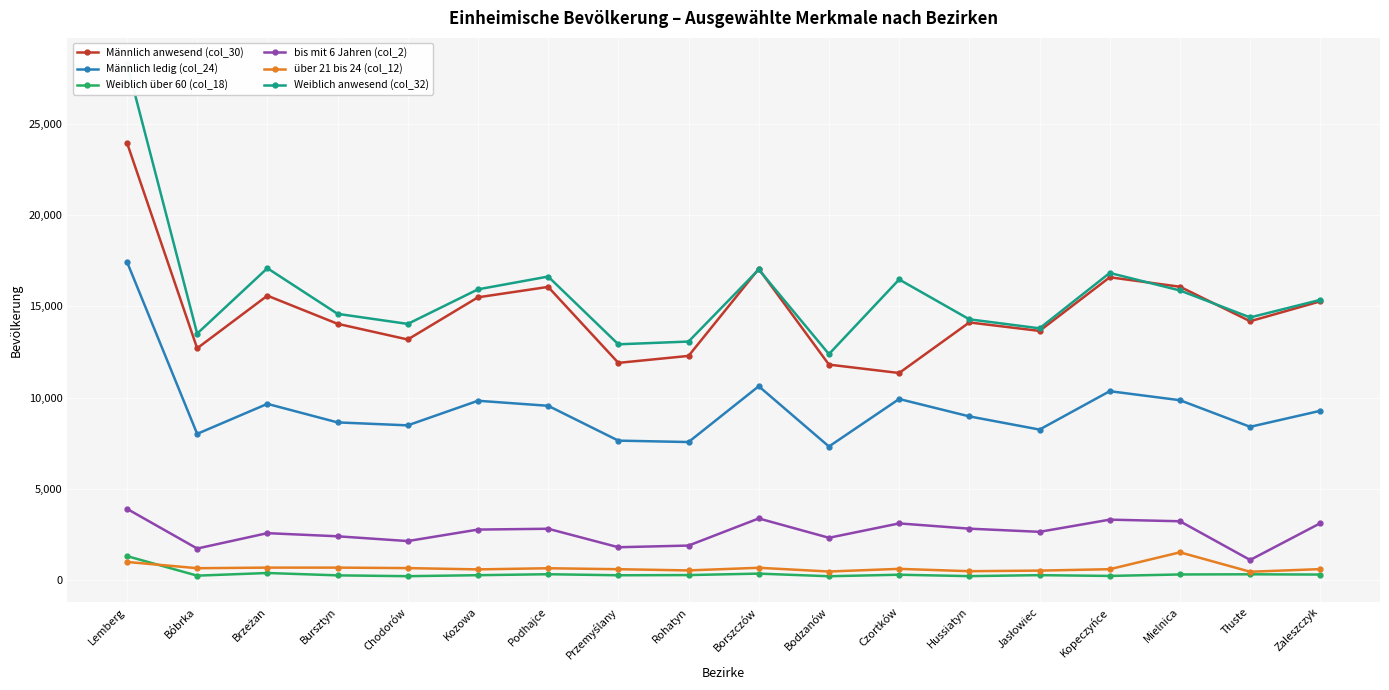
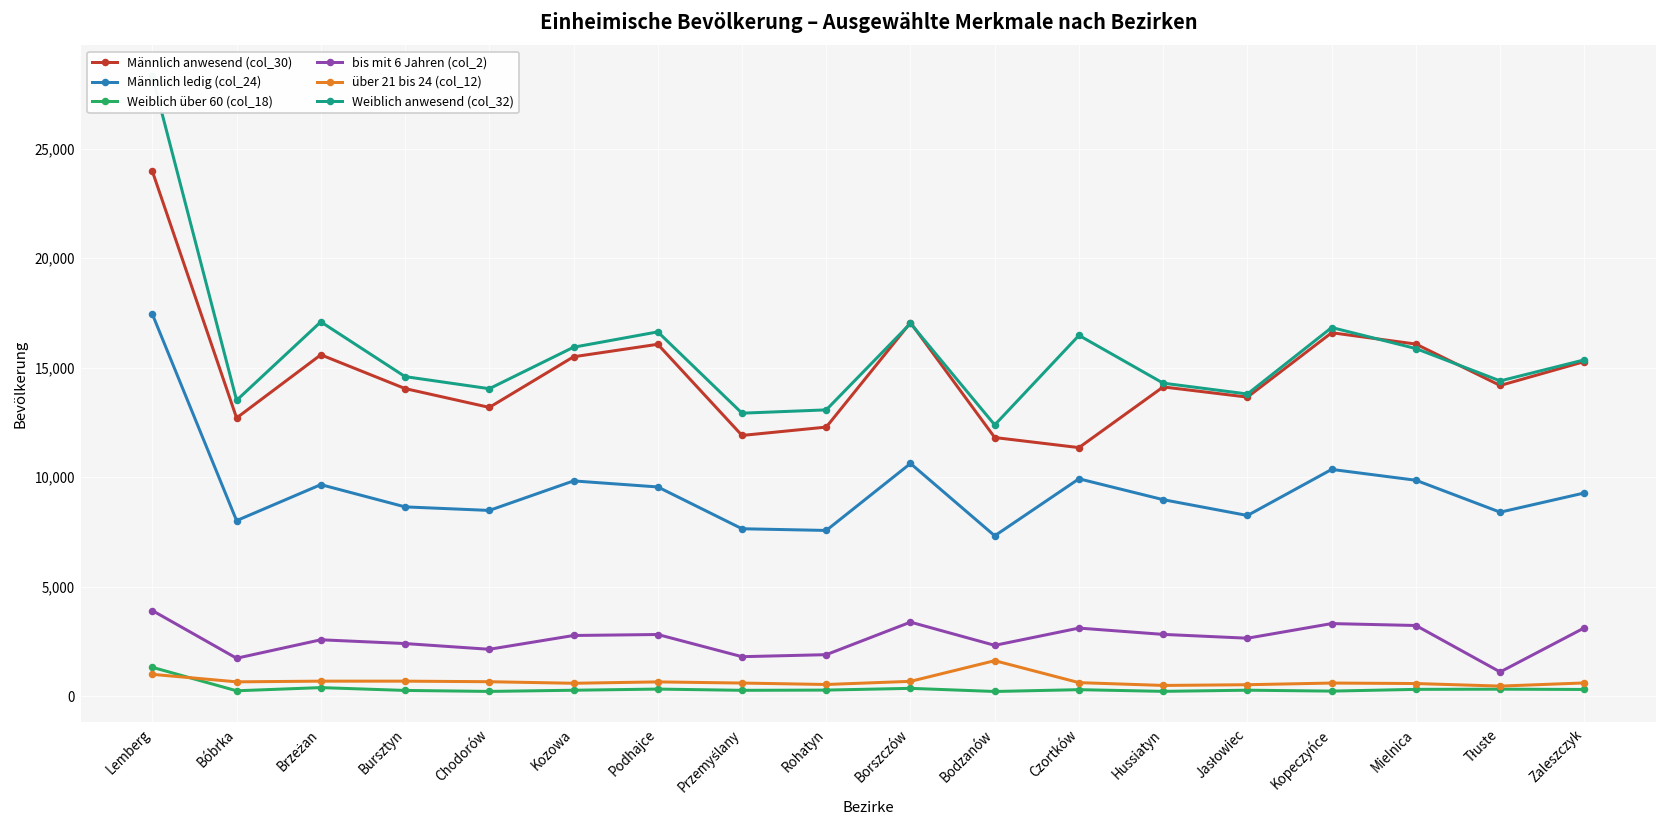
über 21 bis 24 (col_12), Bodzanów: 500 -> 1,600
über 21 bis 24 (col_12), Mielnica: 1,500 -> 600
